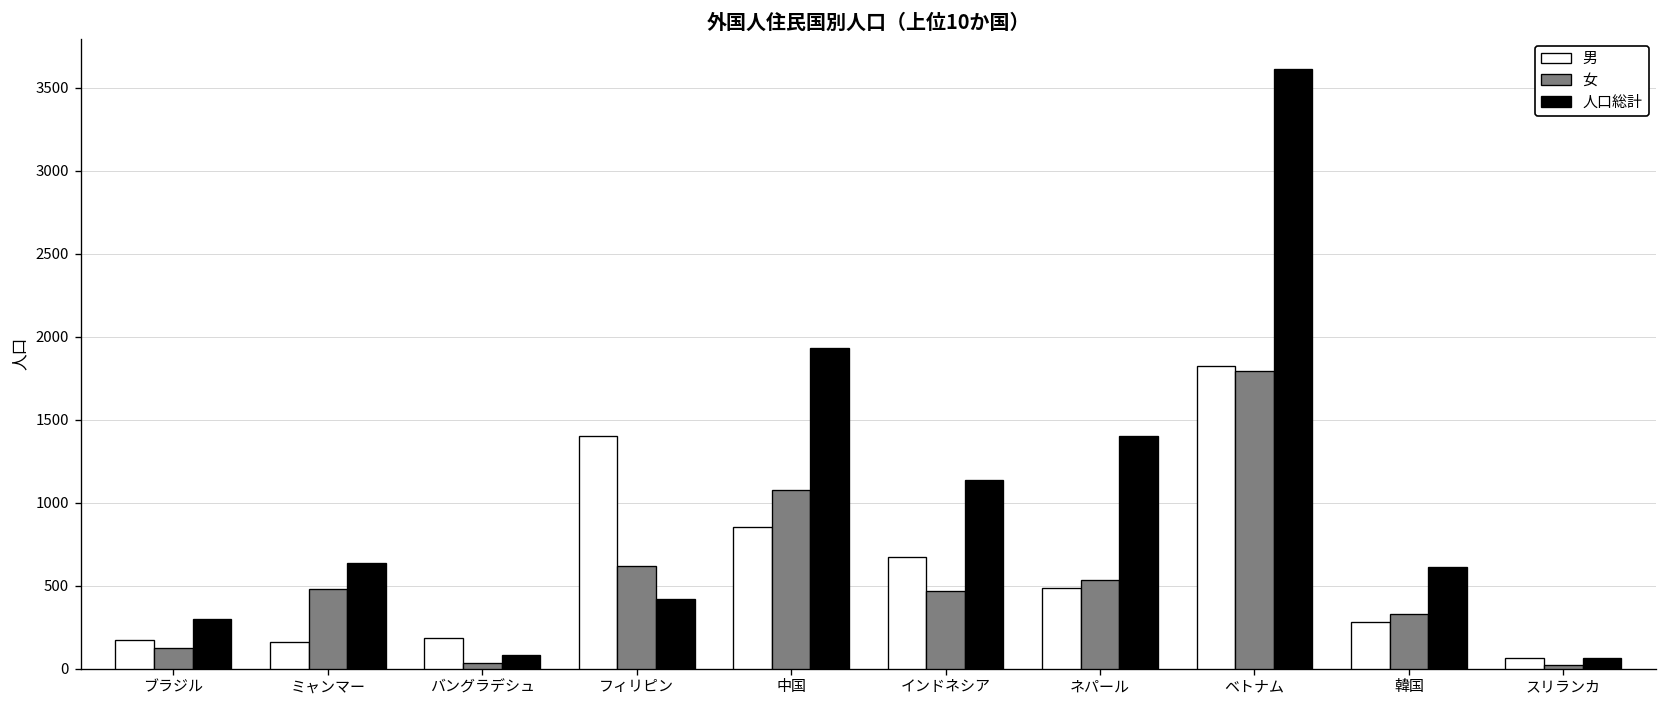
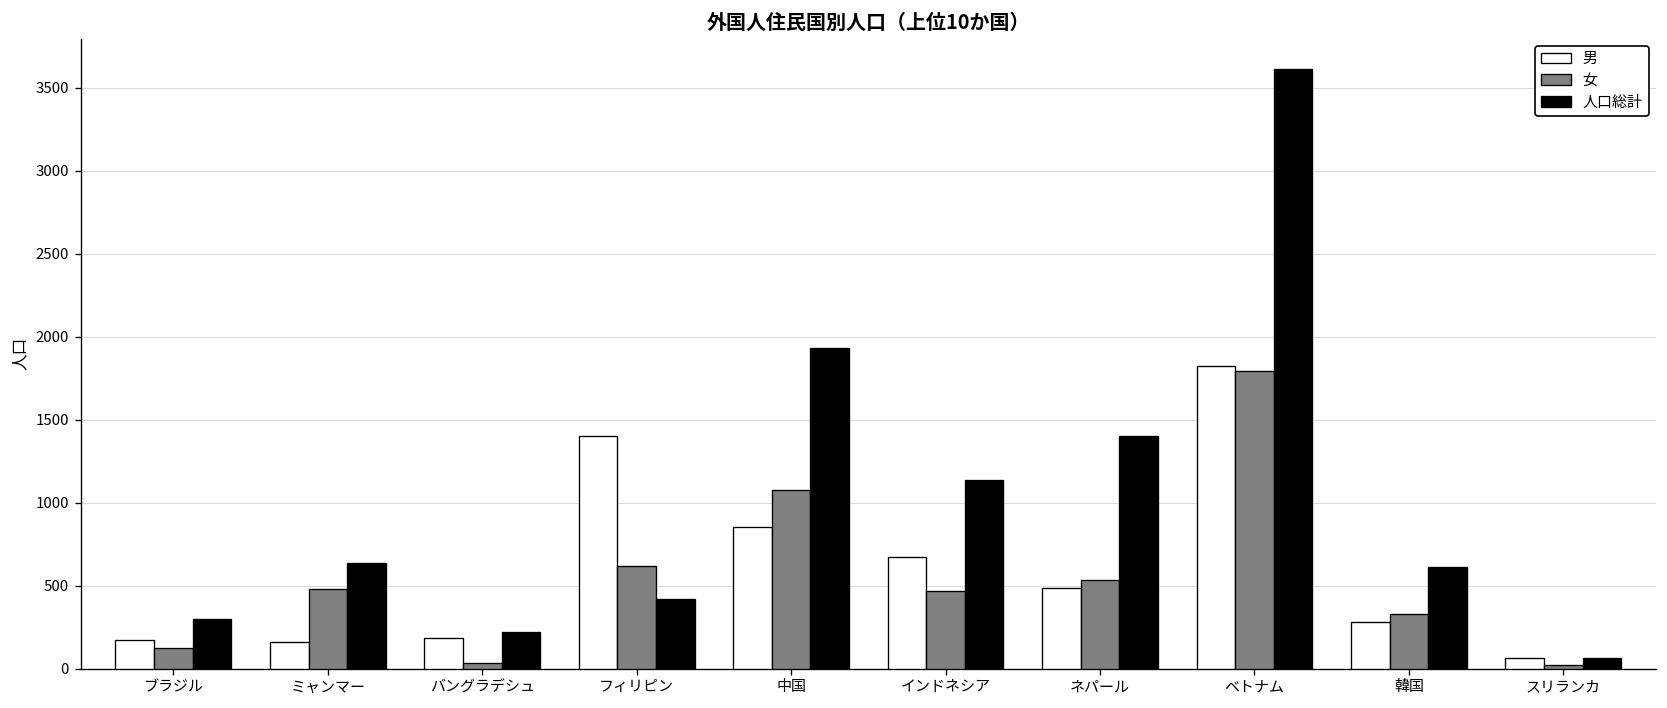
人口総計, バングラデシュ: 80 -> 220
